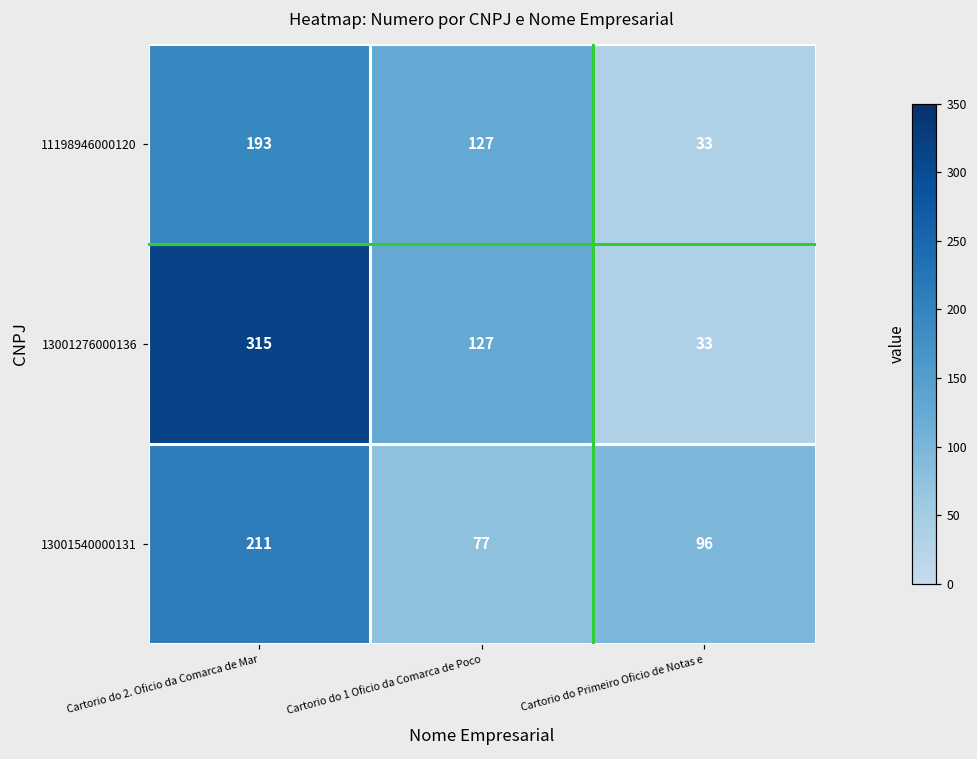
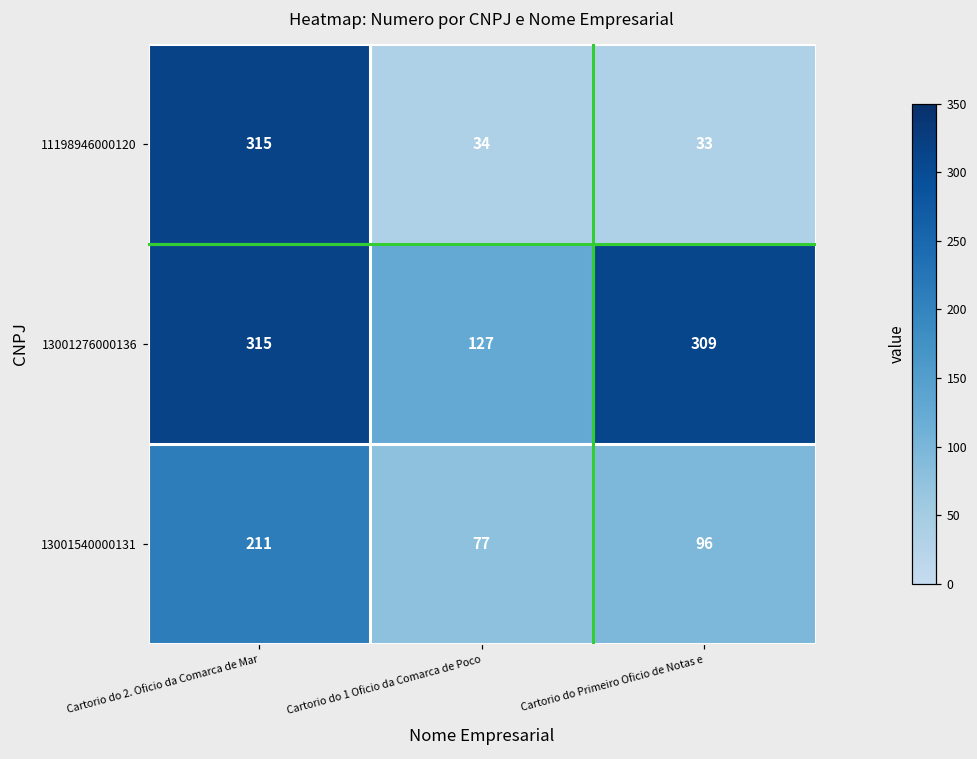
11198946000120, Cartorio do 2. Oficio da Comarca de Mar: 193 -> 315
11198946000120, Cartorio do 1 Oficio da Comarca de Poco: 127 -> 34
13001276000136, Cartorio do Primeiro Oficio de Notas e: 33 -> 309
